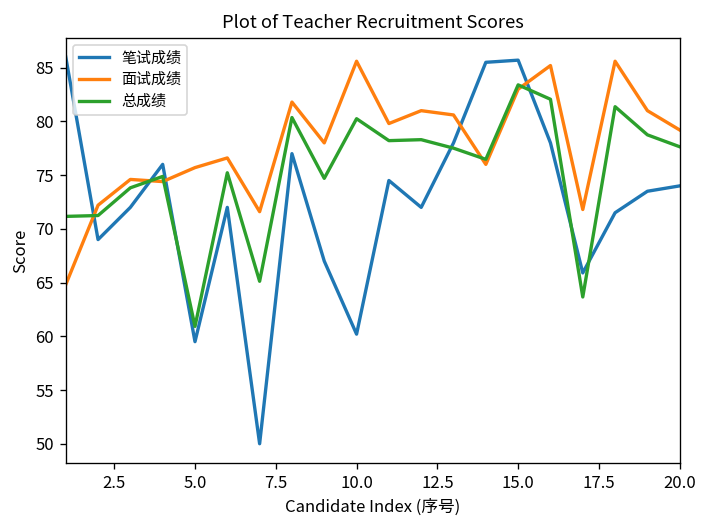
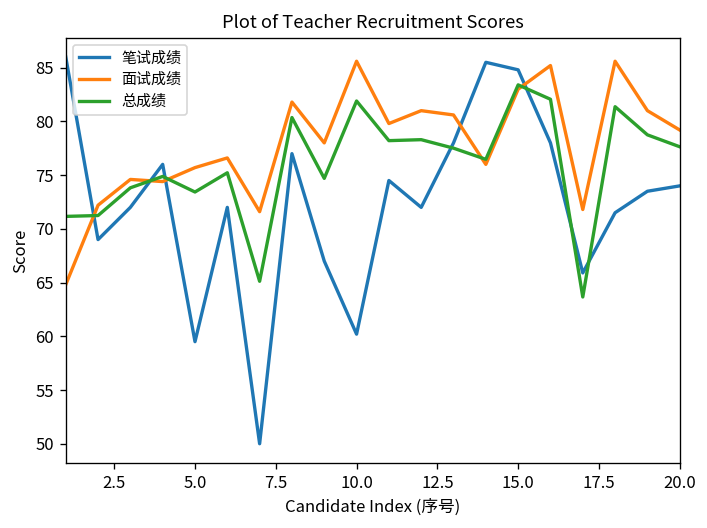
总成绩, 5.0: 61 -> 73
总成绩, 10.0: 80 -> 82
笔试成绩, 15.0: 86 -> 85
